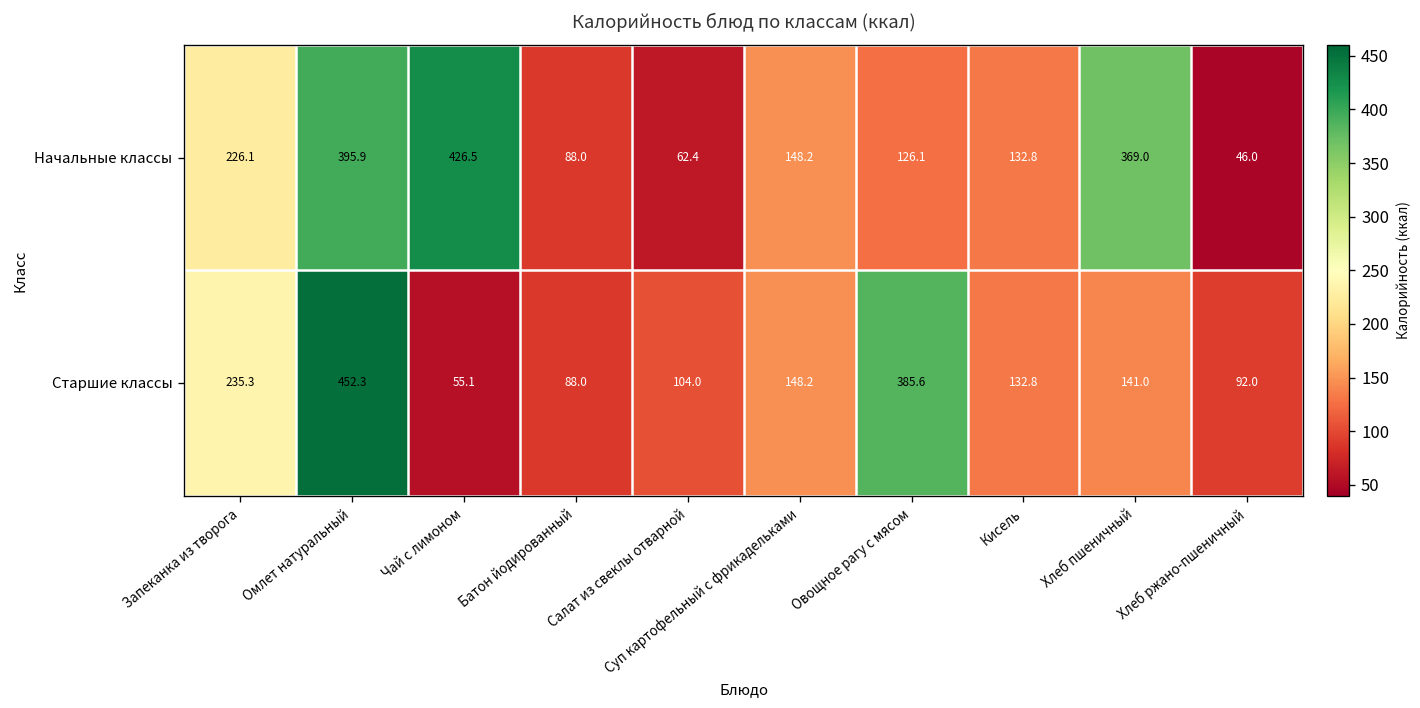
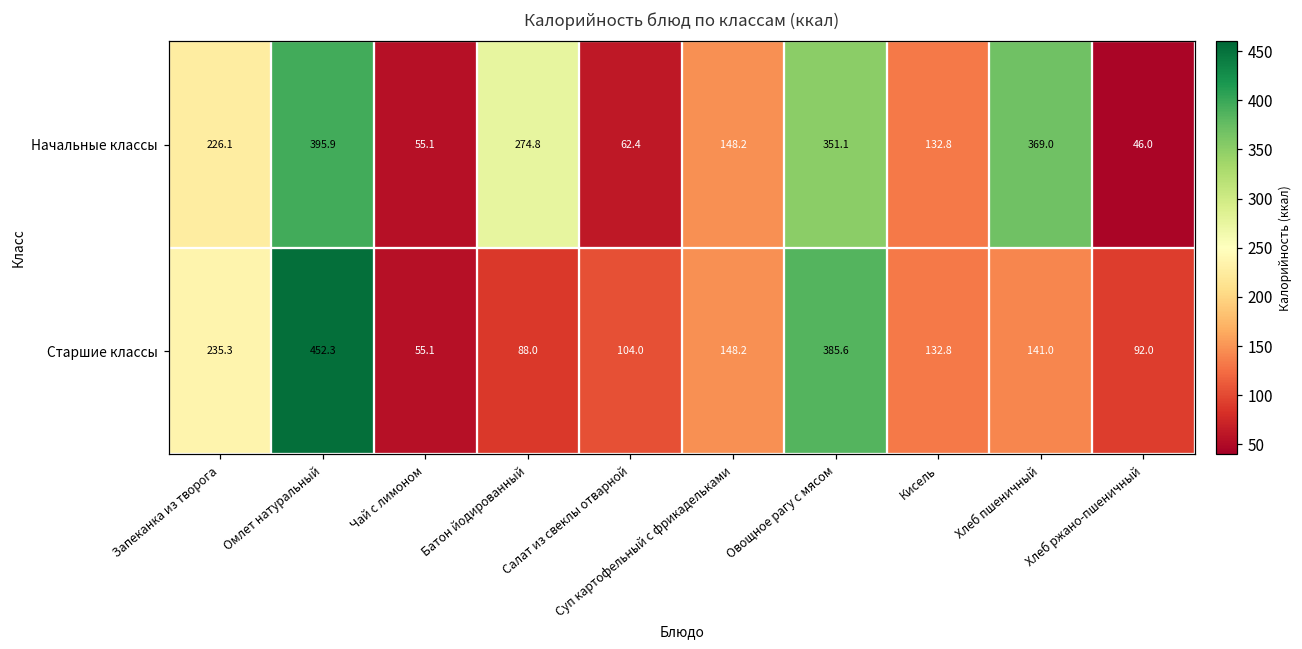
Начальные классы, Чай с лимоном: 426.5 -> 55.1
Начальные классы, Батон йодированный: 88.0 -> 274.8
Начальные классы, Овощное рагу с мясом: 126.1 -> 351.1
